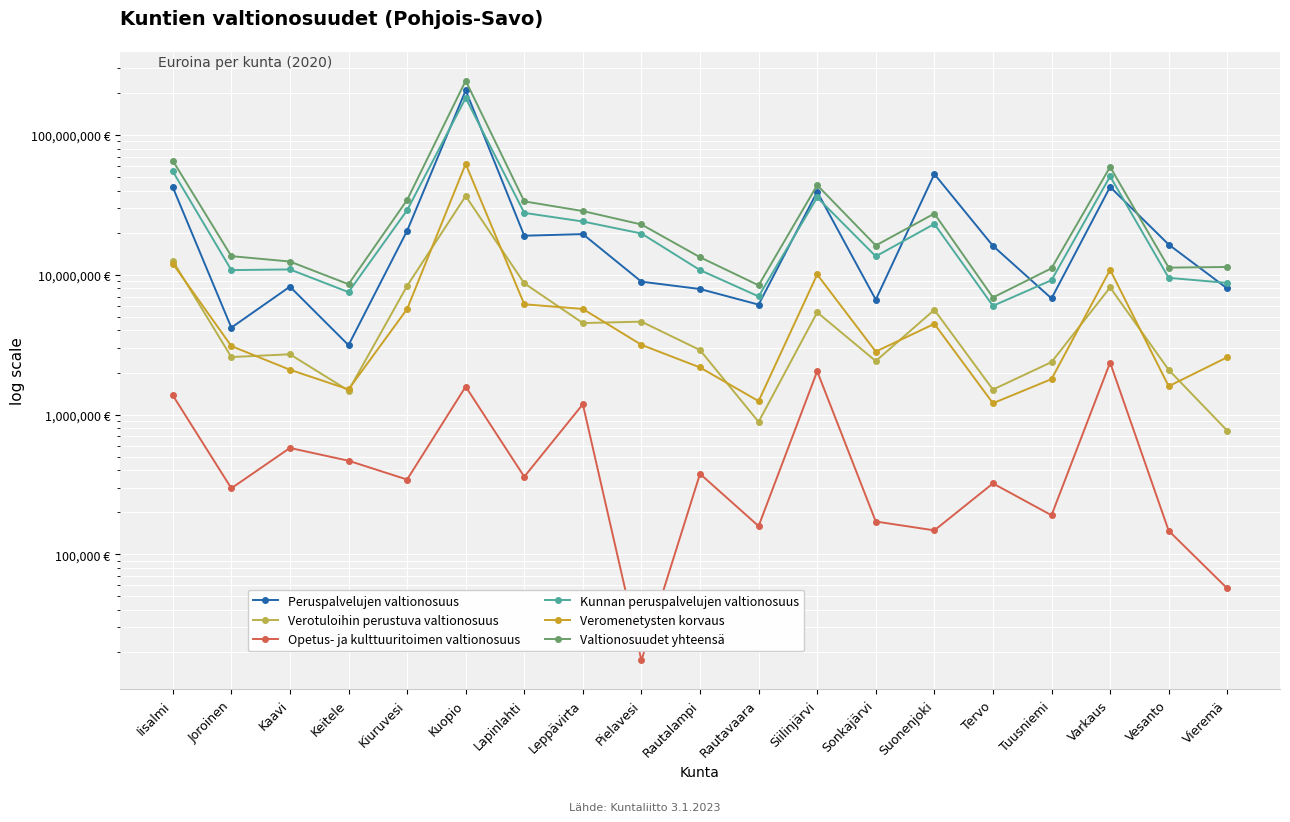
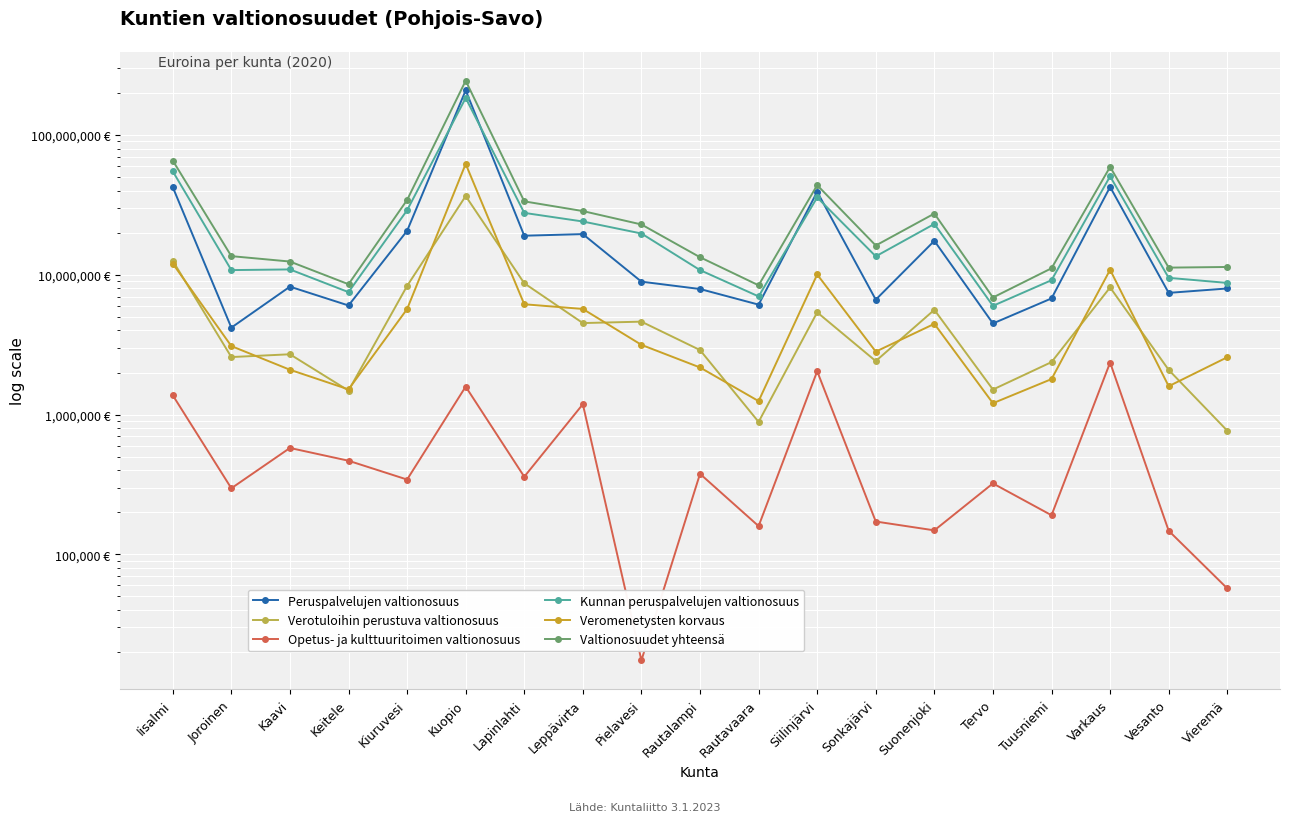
Peruspalvelujen valtionosuus, Keitele: 3,100,000 € -> 6,000,000 €
Peruspalvelujen valtionosuus, Suonenjoki: 53,000,000 € -> 18,000,000 €
Peruspalvelujen valtionosuus, Tervo: 16,000,000 € -> 4,500,000 €
Peruspalvelujen valtionosuus, Vesanto: 16,000,000 € -> 7,000,000 €
